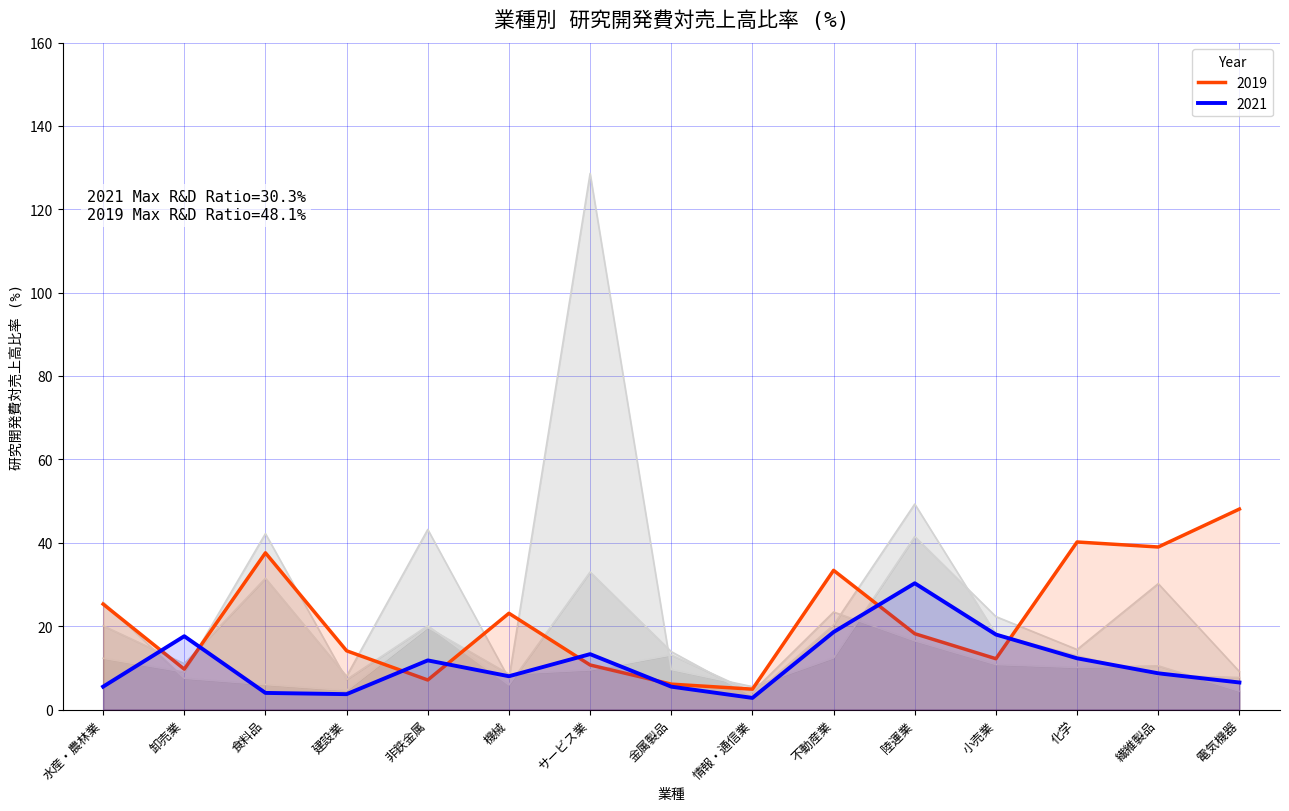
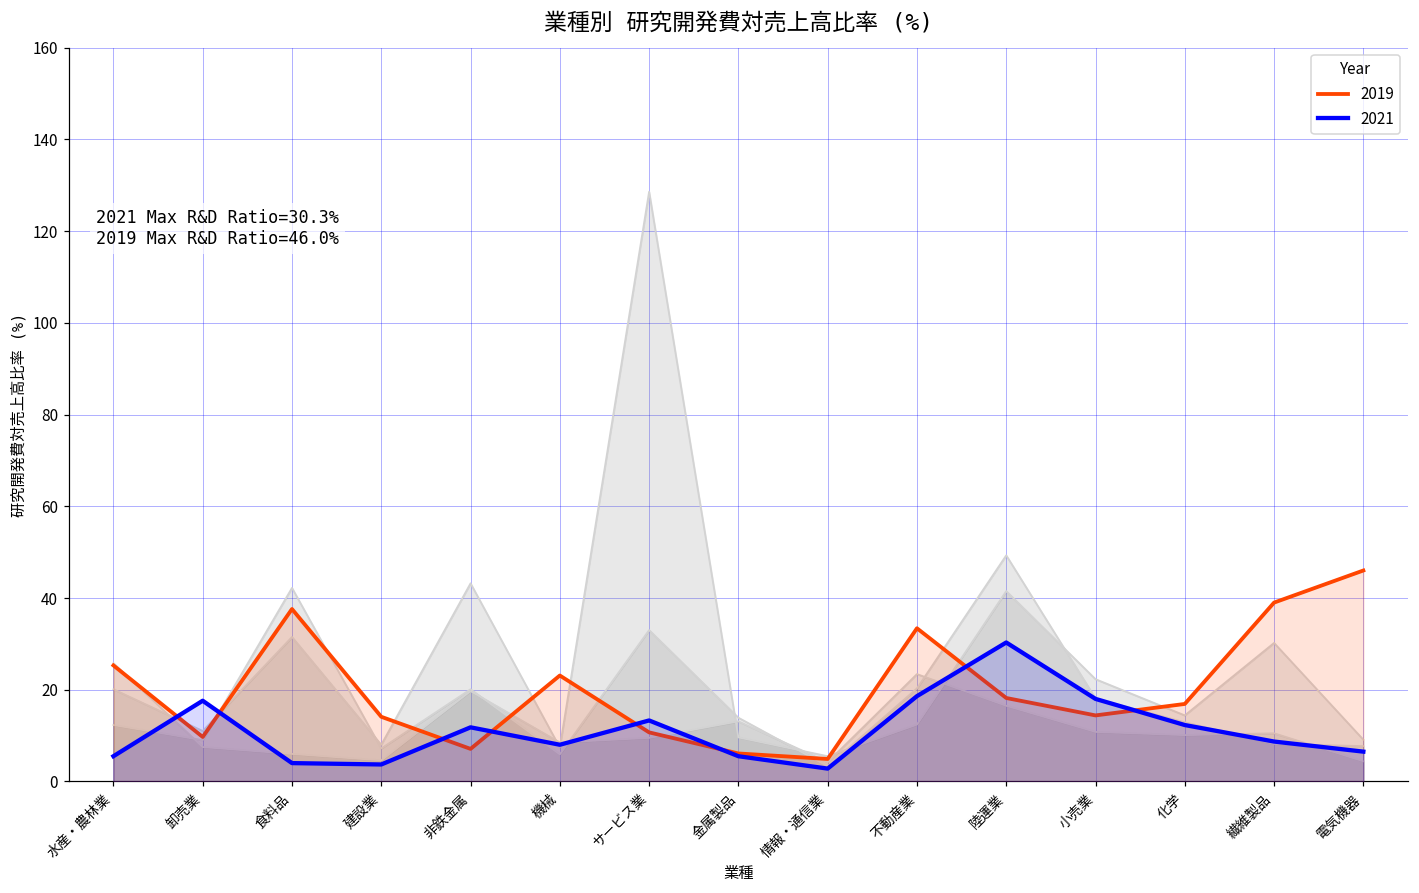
2019, 小売業: 12 -> 14
2019, 化学: 40 -> 17
2019, 電気機器: 48.1% -> 46.0%
